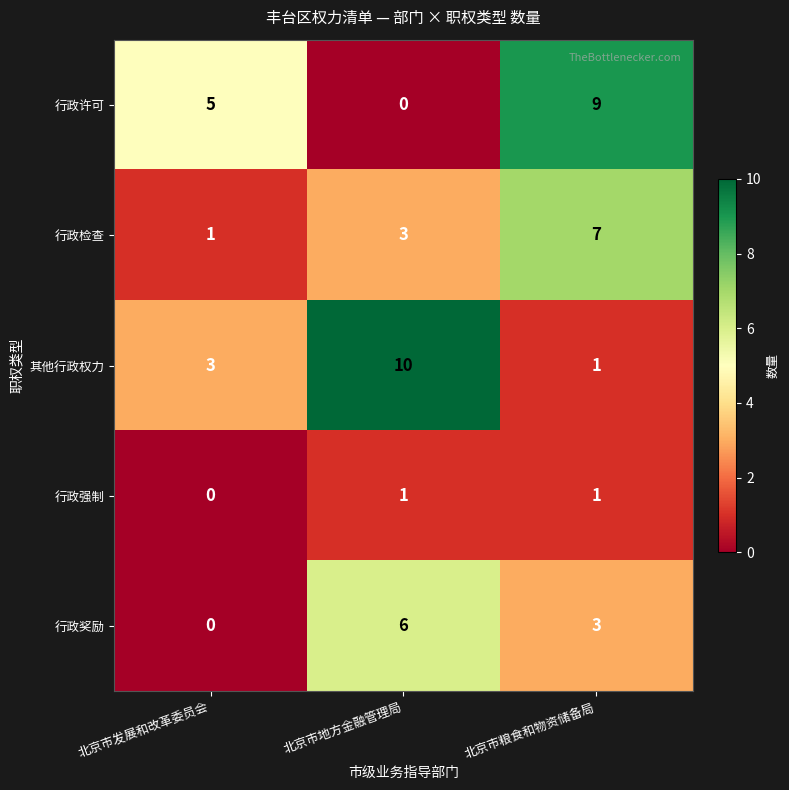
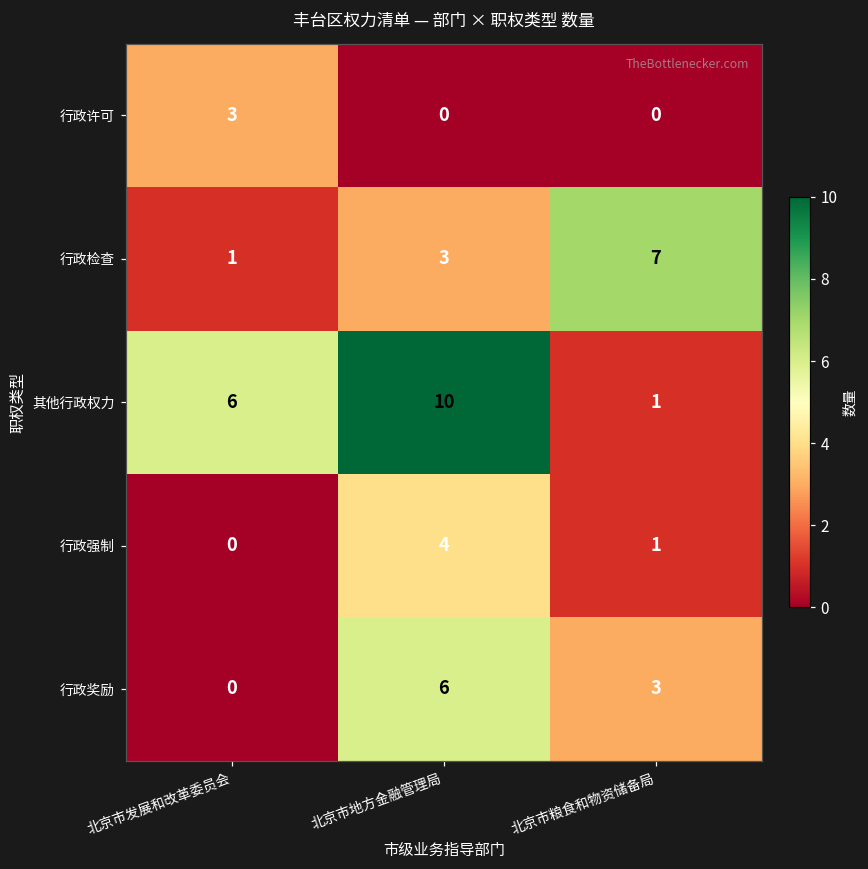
行政许可, 北京市发展和改革委员会: 5 -> 3
行政许可, 北京市粮食和物资储备局: 9 -> 0
其他行政权力, 北京市发展和改革委员会: 3 -> 6
行政强制, 北京市地方金融管理局: 1 -> 4
